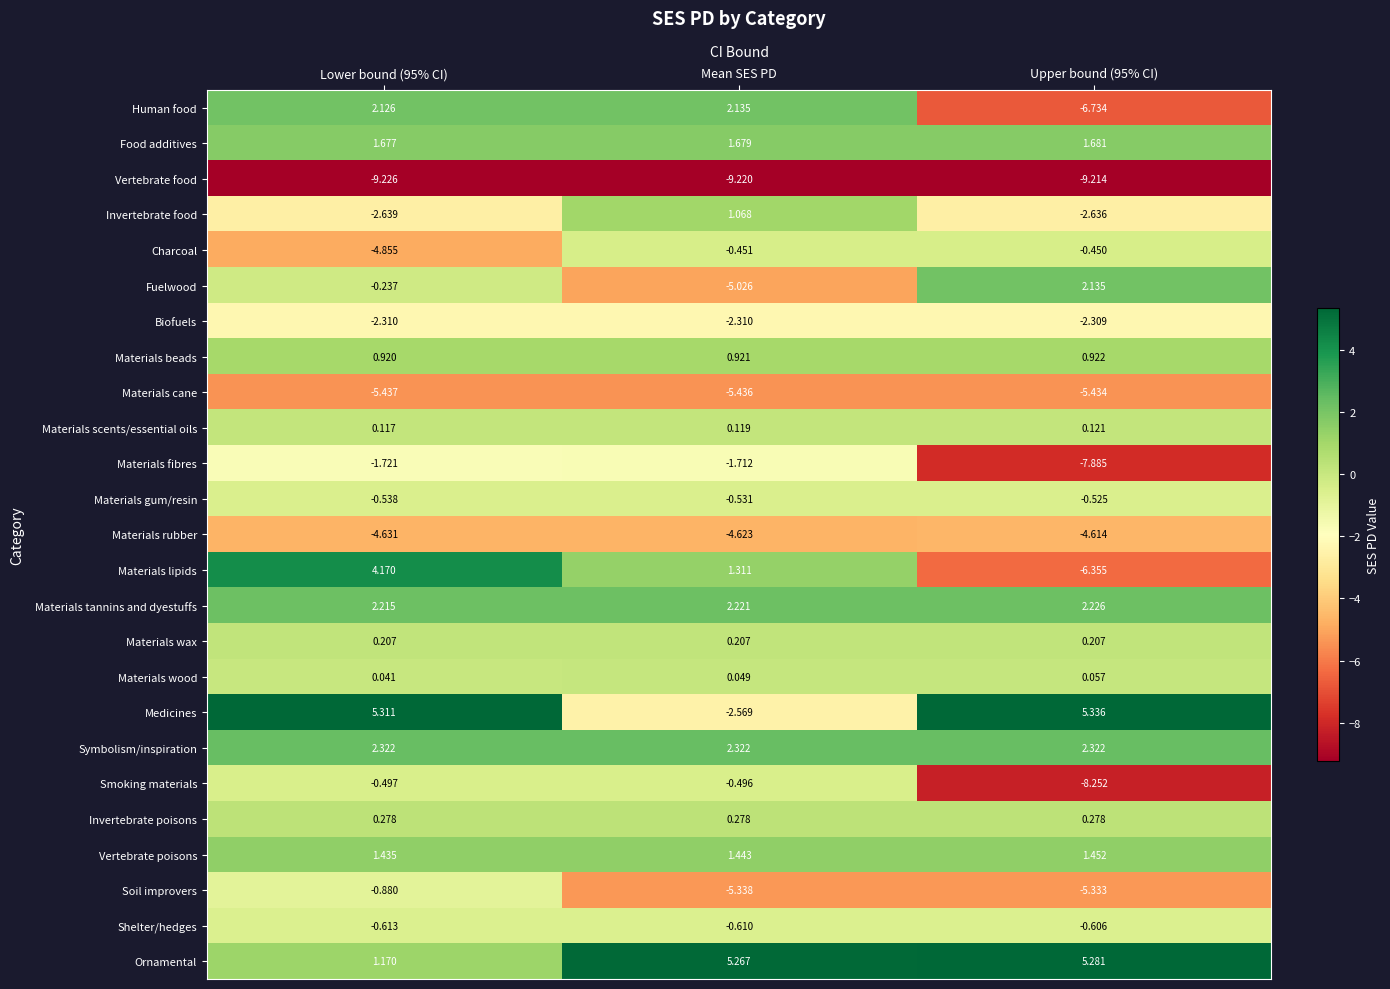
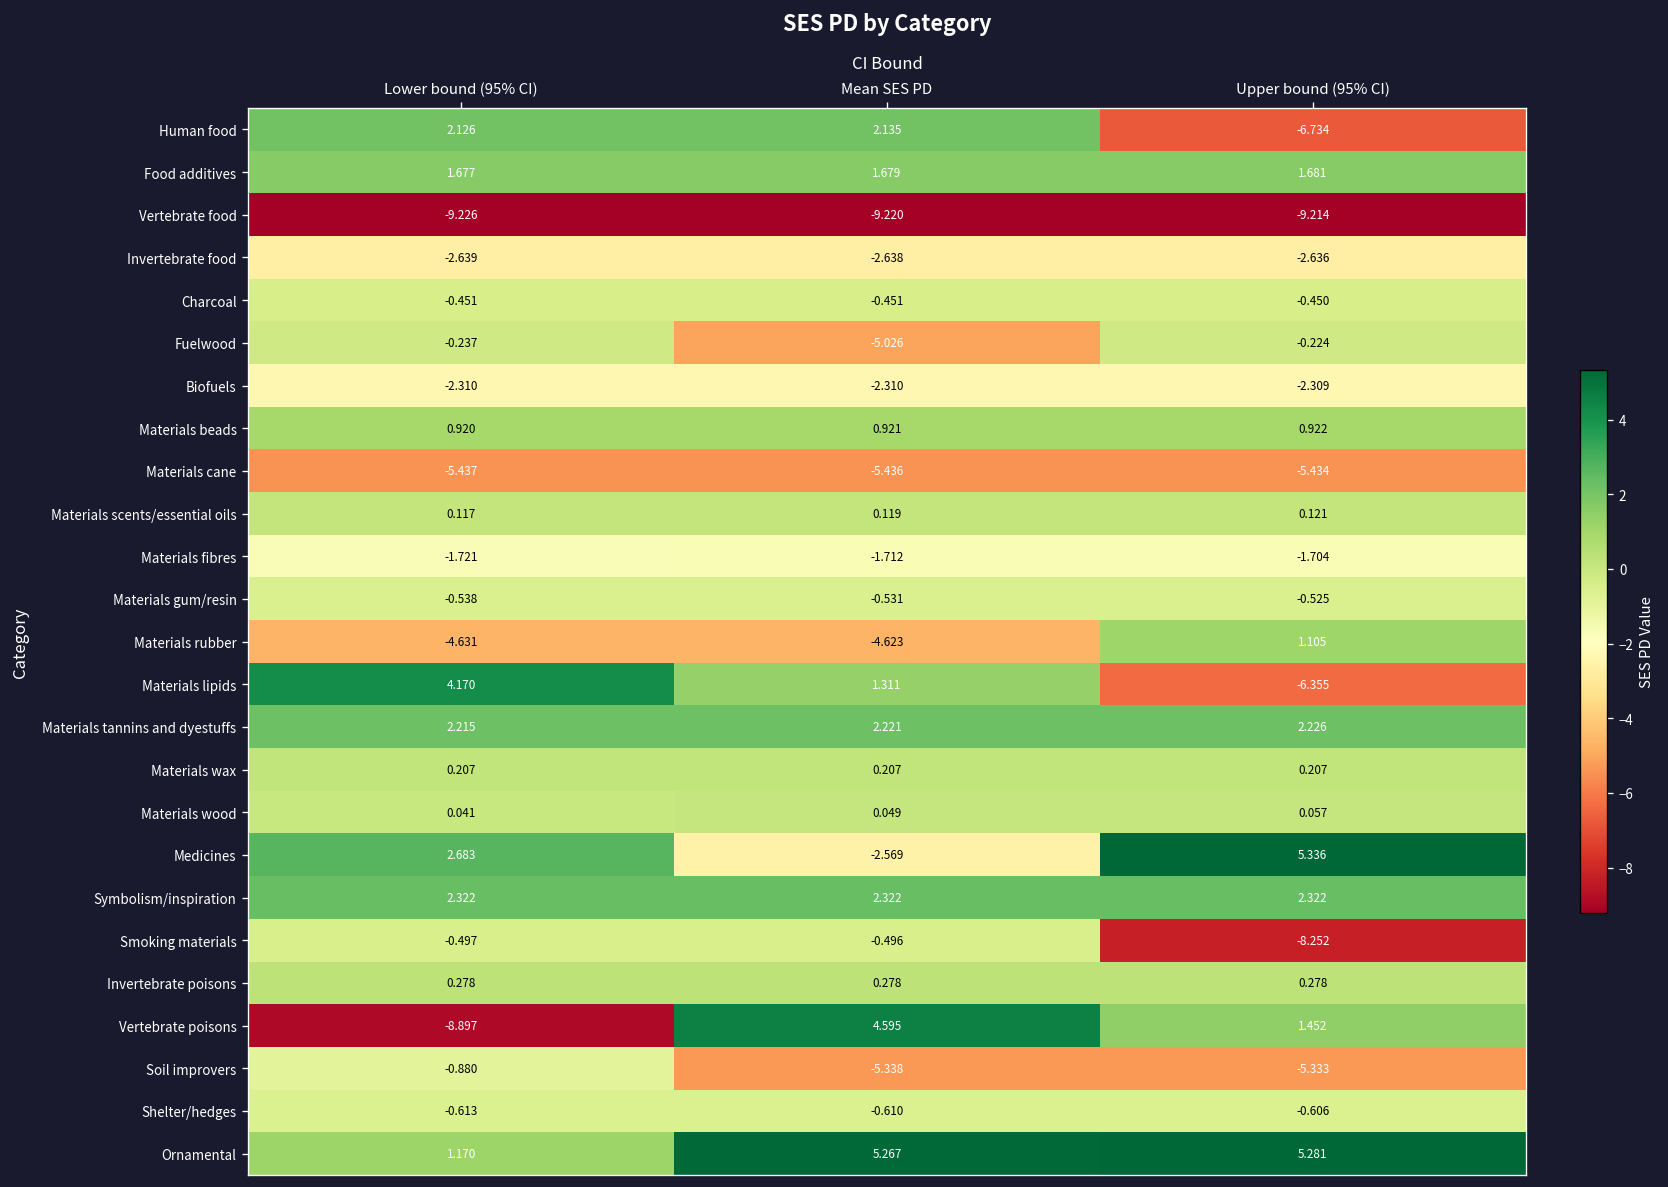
Invertebrate food, Mean SES PD: 1.068 -> -2.638
Charcoal, Lower bound (95% CI): -4.855 -> -0.451
Fuelwood, Upper bound (95% CI): 2.135 -> -0.224
Materials fibres, Upper bound (95% CI): -7.885 -> -1.704
Materials rubber, Upper bound (95% CI): -4.614 -> 1.105
Medicines, Lower bound (95% CI): 5.311 -> 2.683
Vertebrate poisons, Lower bound (95% CI): 1.435 -> -8.897
Vertebrate poisons, Mean SES PD: 1.443 -> 4.595
